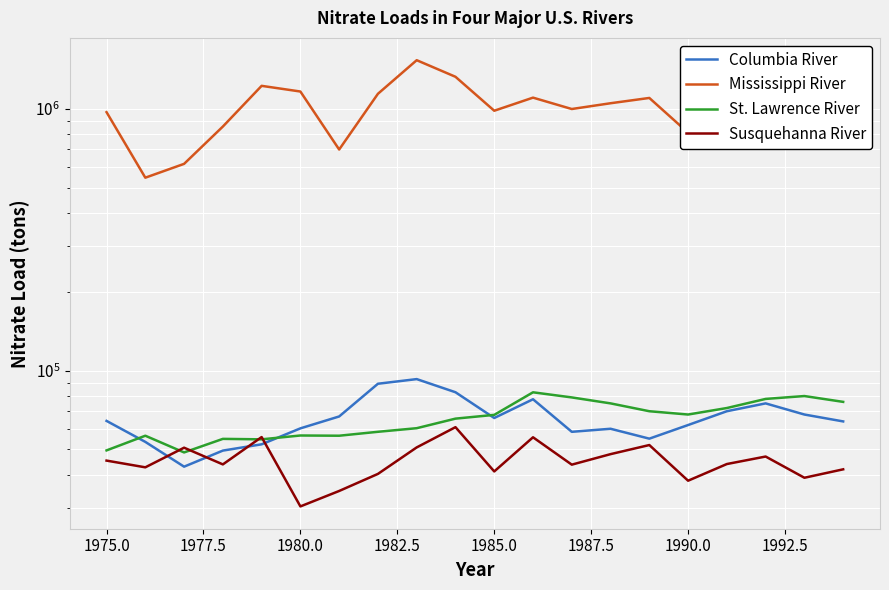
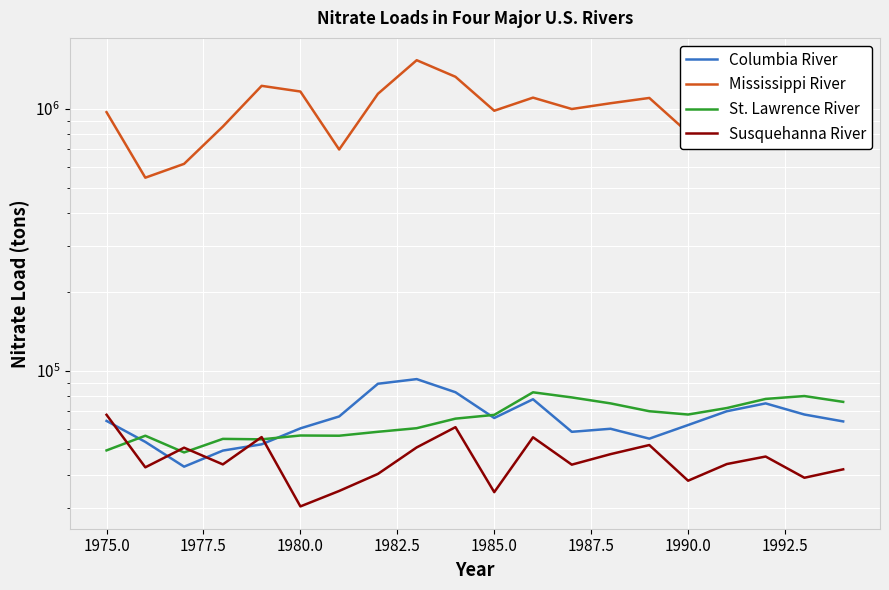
Susquehanna River, 1975.0: 45000 -> 68000
Susquehanna River, 1985.0: 41000 -> 34000
